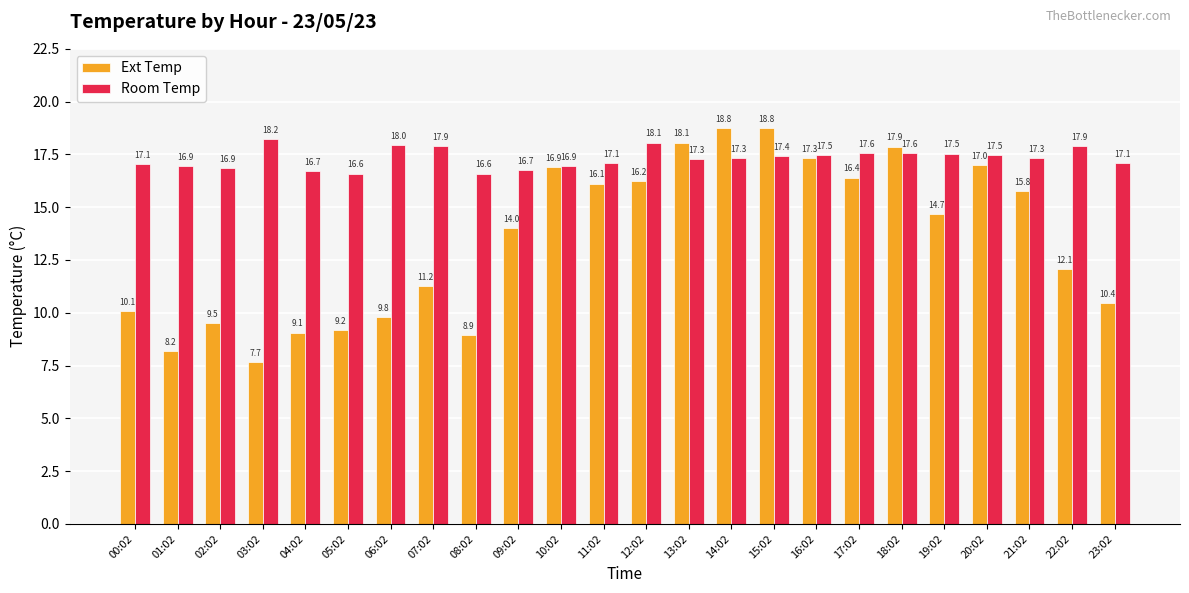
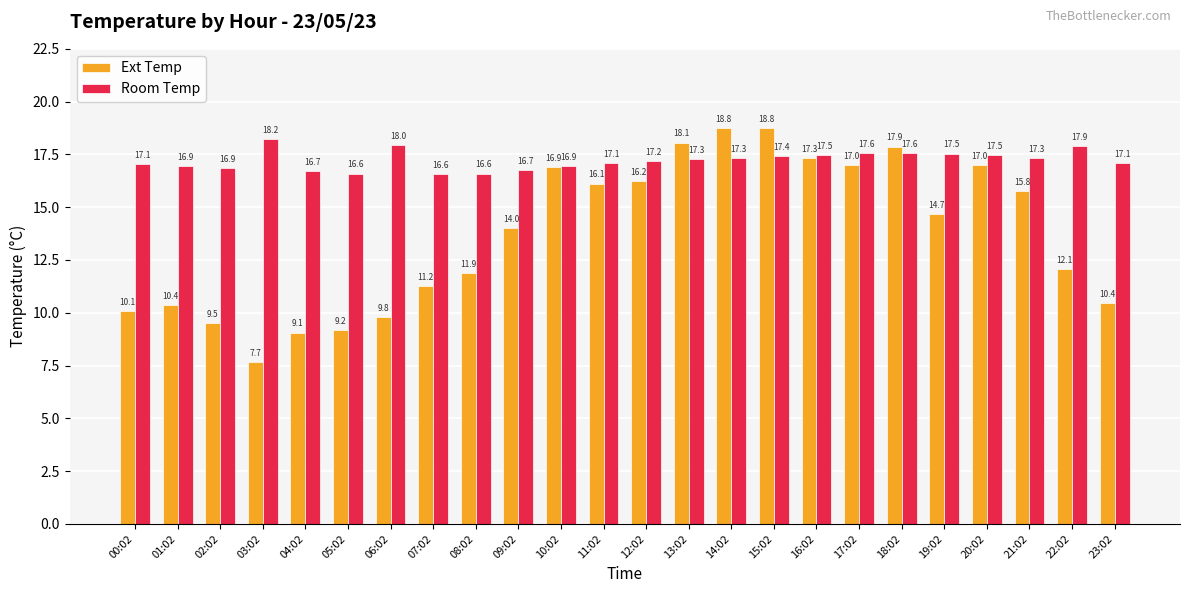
Ext Temp, 01:02: 8.2 -> 10.4
Room Temp, 07:02: 17.9 -> 16.6
Ext Temp, 08:02: 8.9 -> 11.9
Room Temp, 12:02: 18.1 -> 17.2
Ext Temp, 17:02: 16.4 -> 17.0
